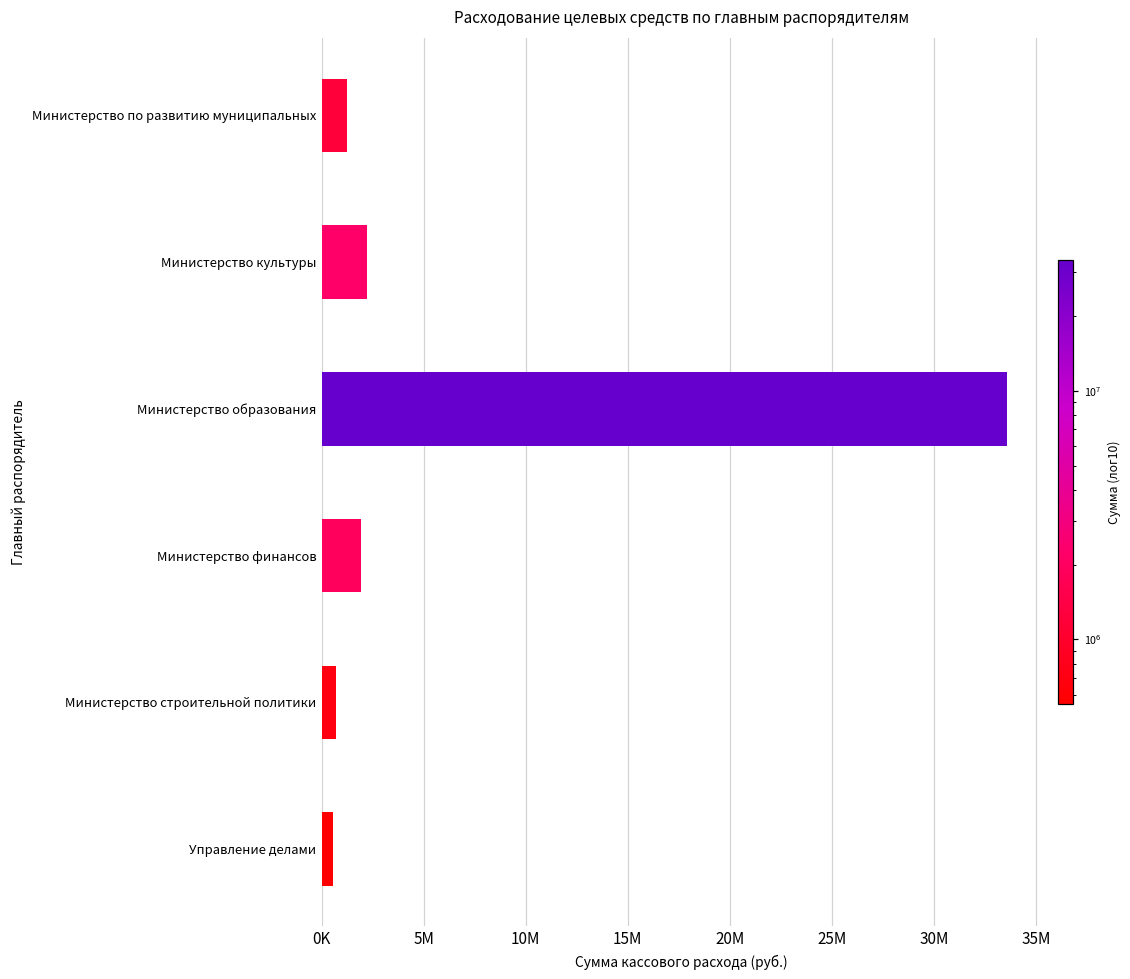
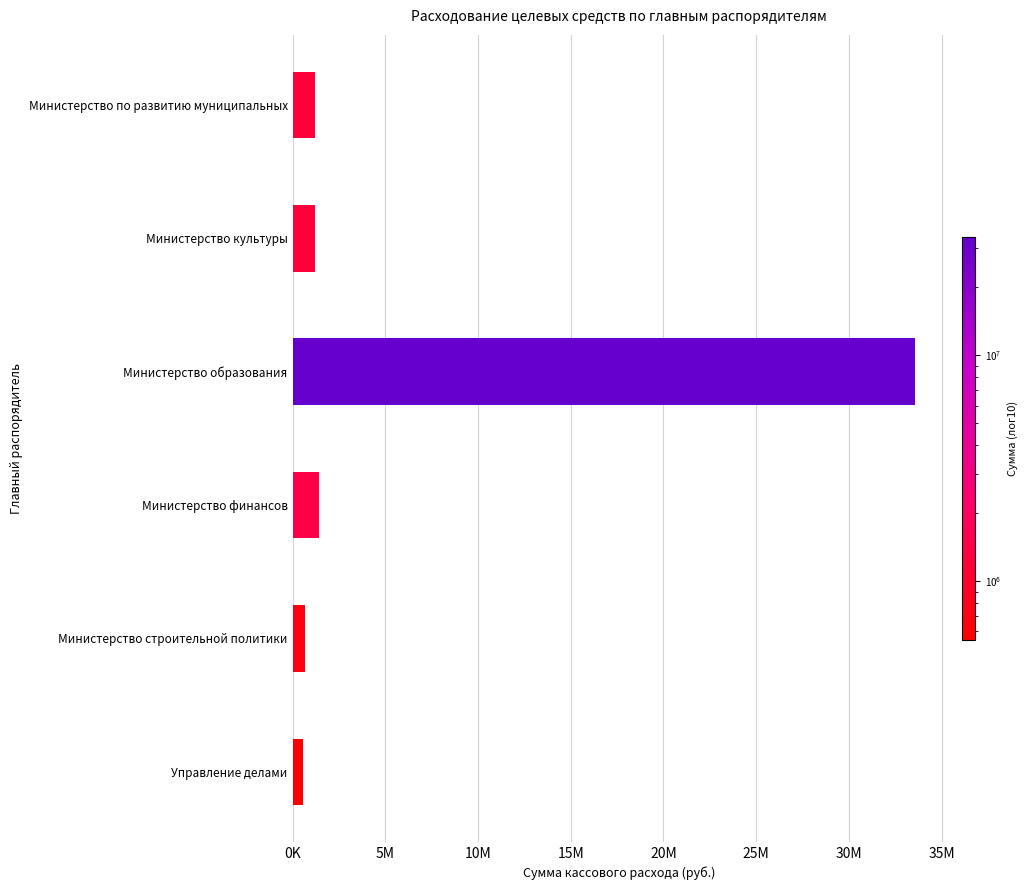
Министерство культуры: 2200000 -> 1200000
Министерство финансов: 1900000 -> 1400000
